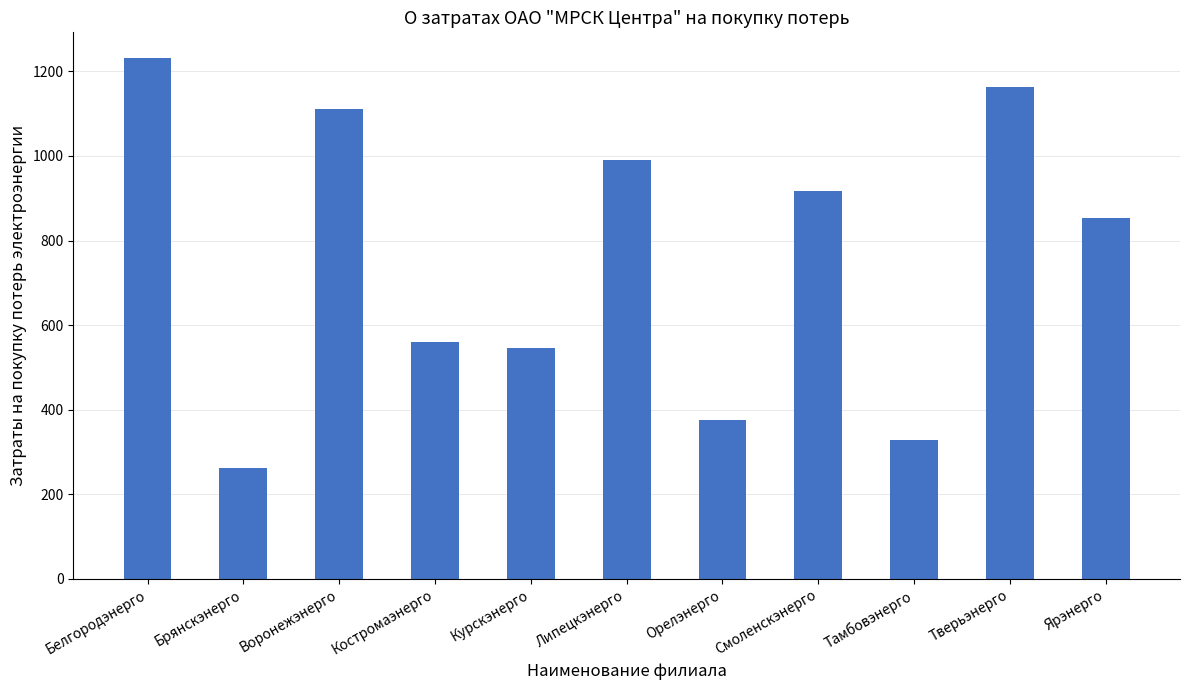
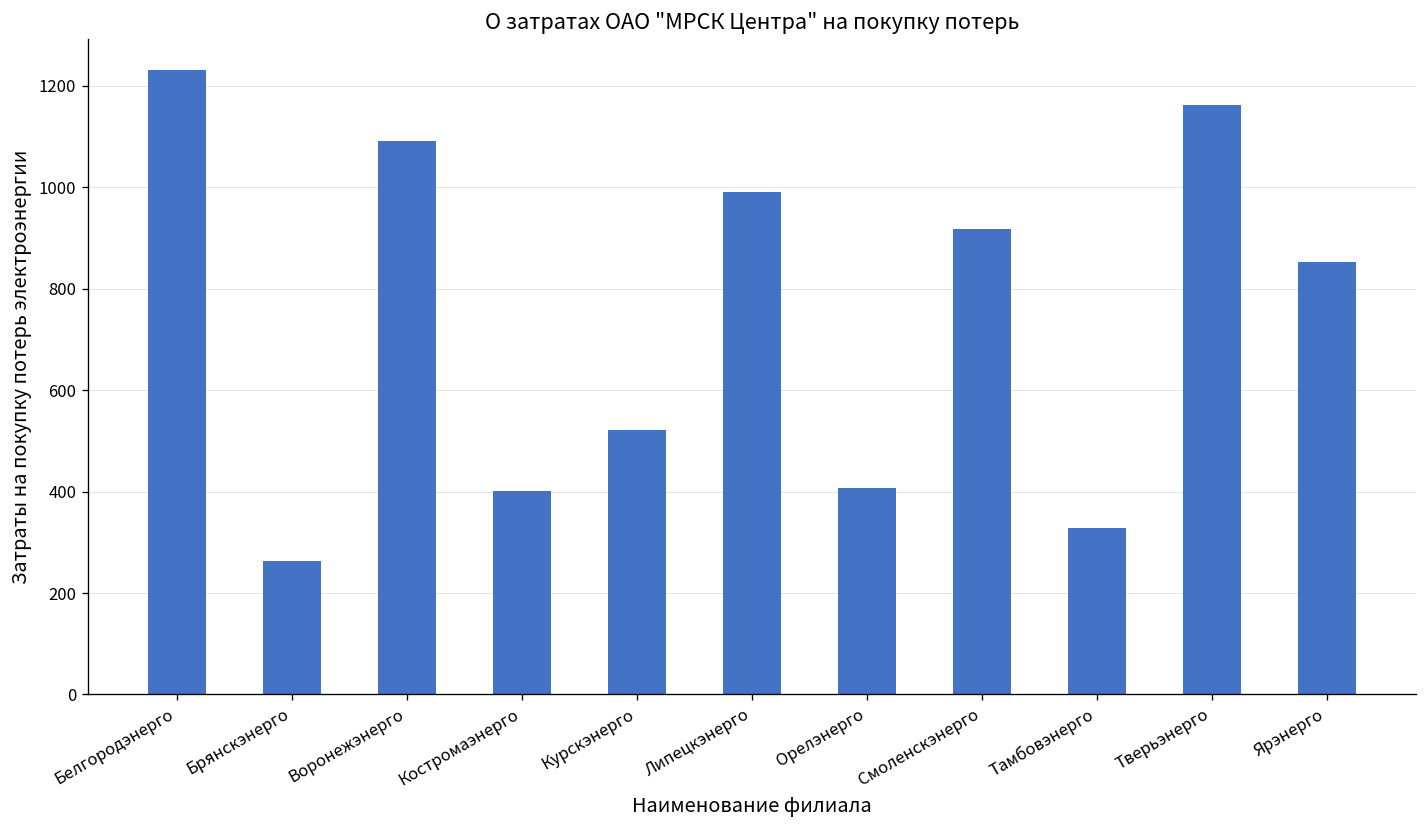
Воронежэнерго: 1110 -> 1090
Костромаэнерго: 560 -> 400
Курскэнерго: 550 -> 520
Орелэнерго: 380 -> 410
